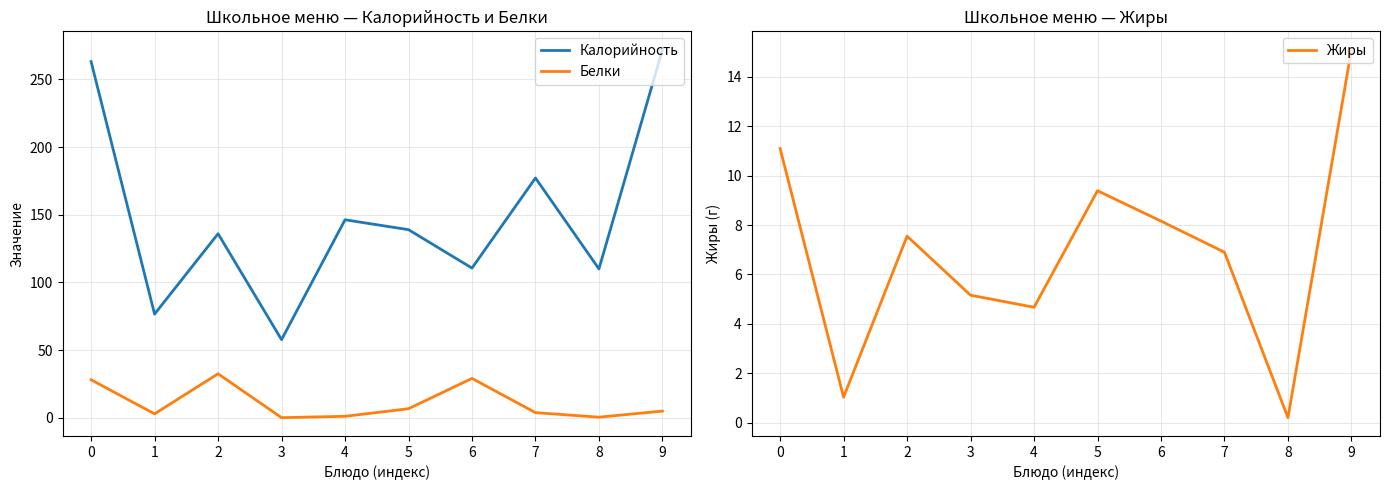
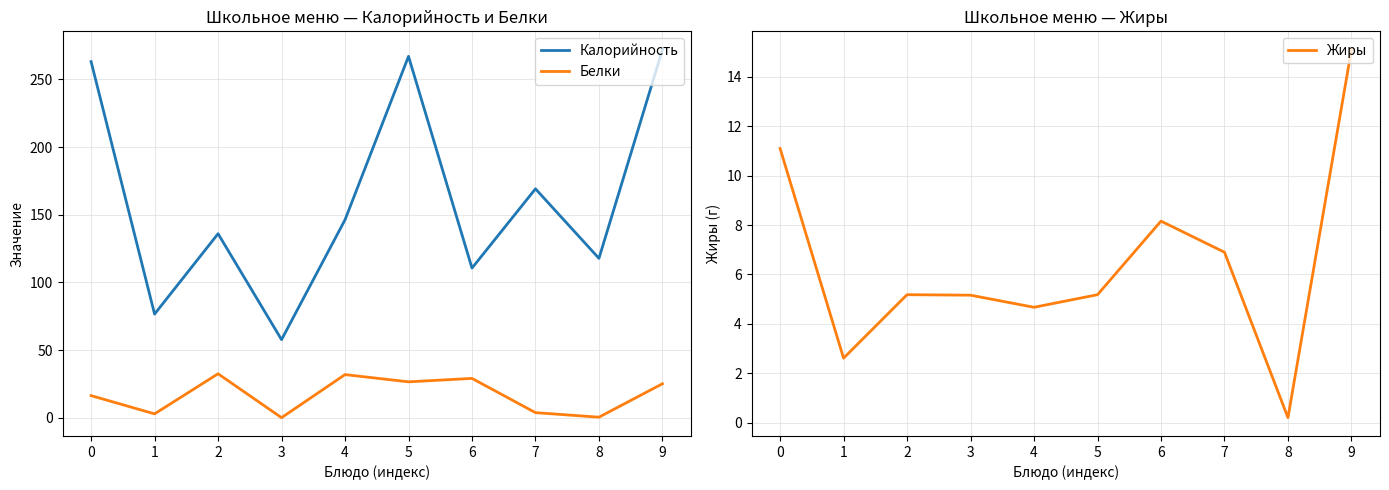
Школьное меню — Калорийность и Белки, Белки, 0: 28 -> 16
Школьное меню — Калорийность и Белки, Белки, 4: 1 -> 32
Школьное меню — Калорийность и Белки, Калорийность, 5: 139 -> 267
Школьное меню — Калорийность и Белки, Белки, 5: 7 -> 27
Школьное меню — Калорийность и Белки, Калорийность, 7: 177 -> 169
Школьное меню — Калорийность и Белки, Калорийность, 8: 110 -> 118
Школьное меню — Калорийность и Белки, Белки, 9: 5 -> 25
Школьное меню — Жиры, 1: 1.0 -> 2.6
Школьное меню — Жиры, 2: 7.6 -> 5.2
Школьное меню — Жиры, 5: 9.4 -> 5.2
